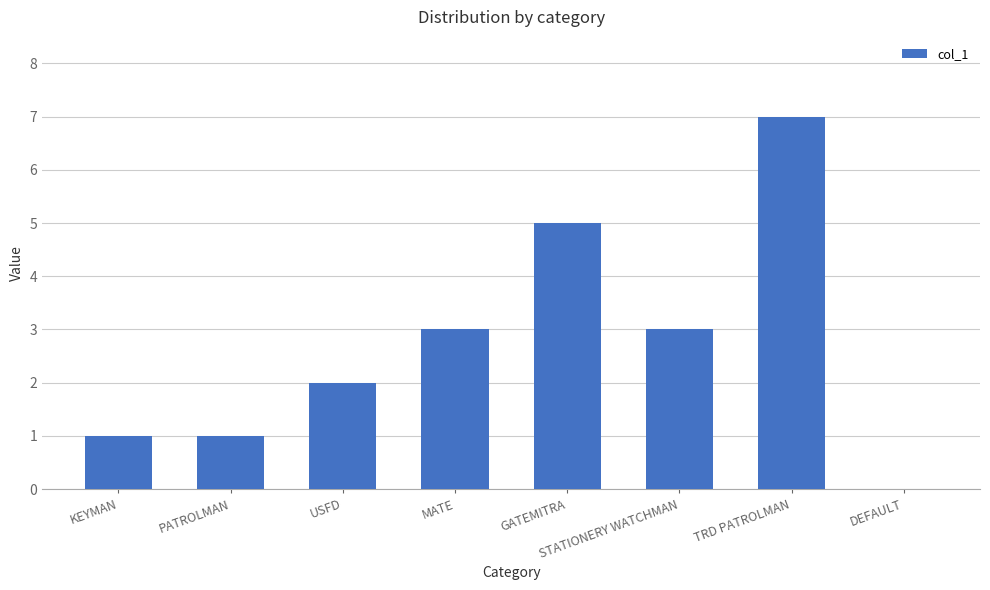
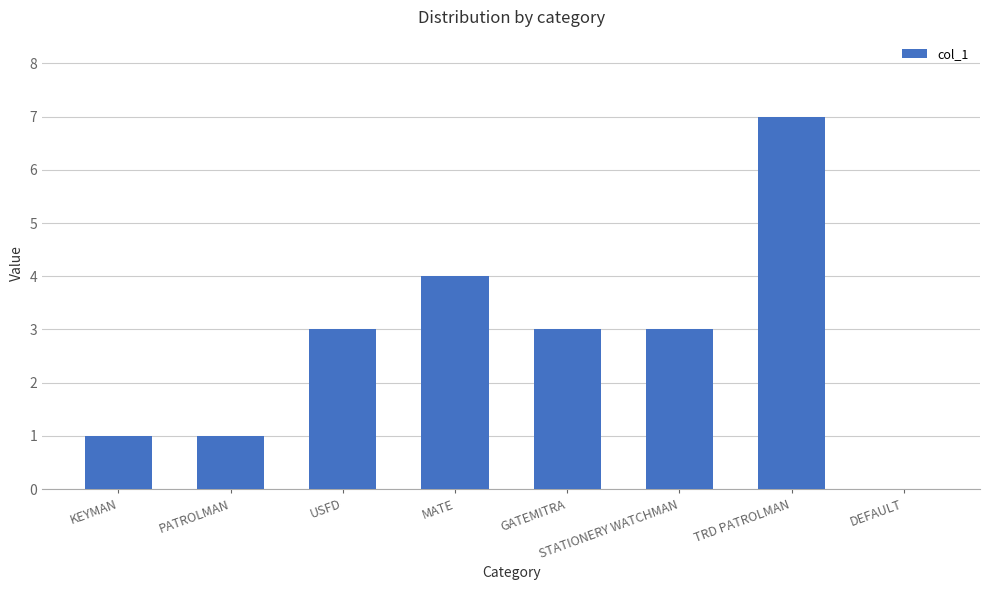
USFD: 2 -> 3
MATE: 3 -> 4
GATEMITRA: 5 -> 3
